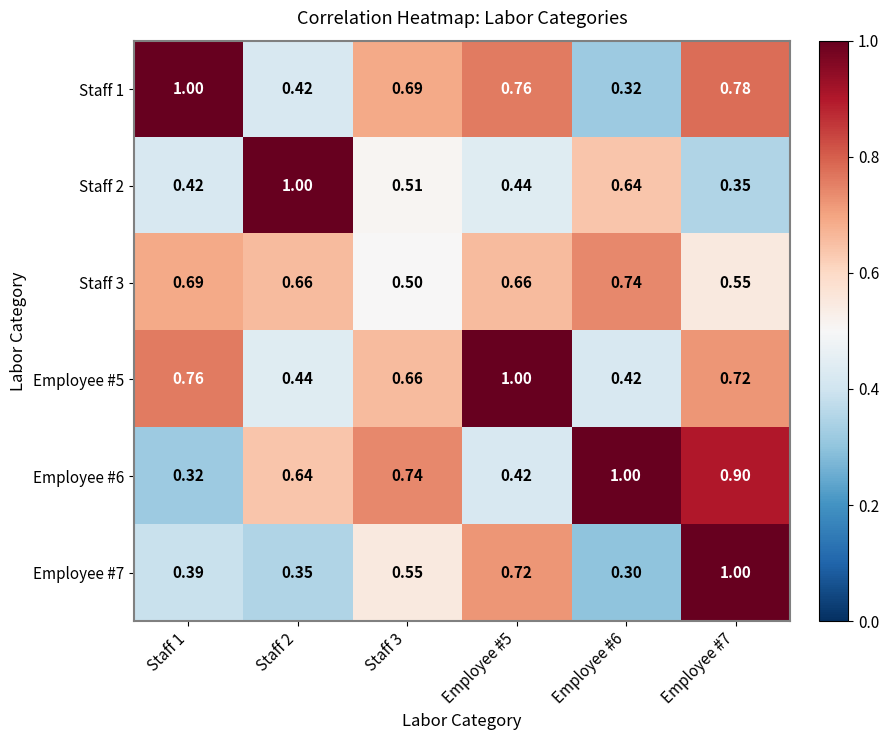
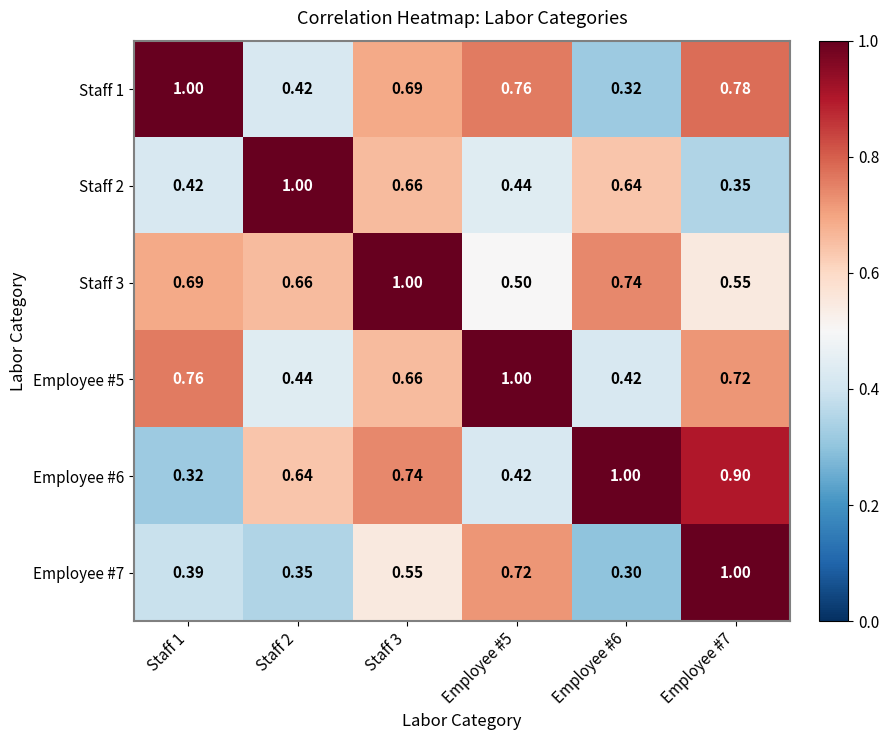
Staff 2, Staff 3: 0.51 -> 0.66
Staff 3, Staff 3: 0.50 -> 1.00
Staff 3, Employee #5: 0.66 -> 0.50
